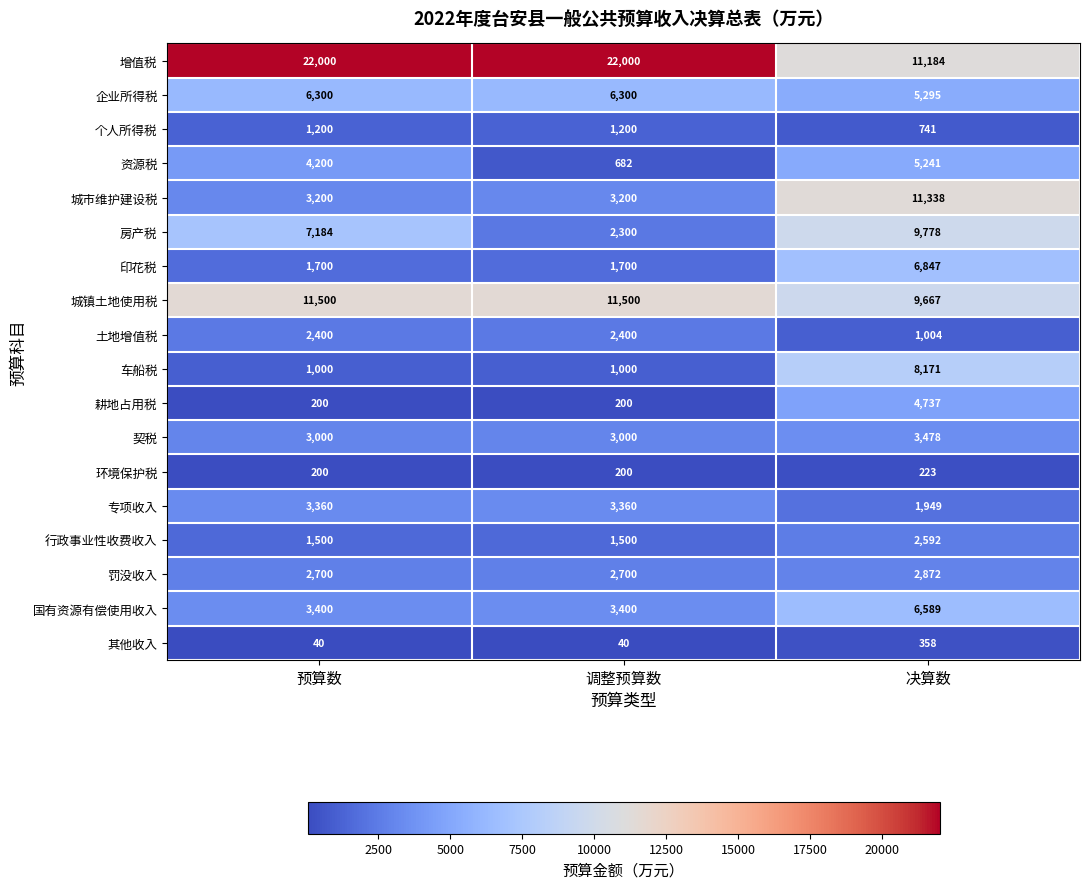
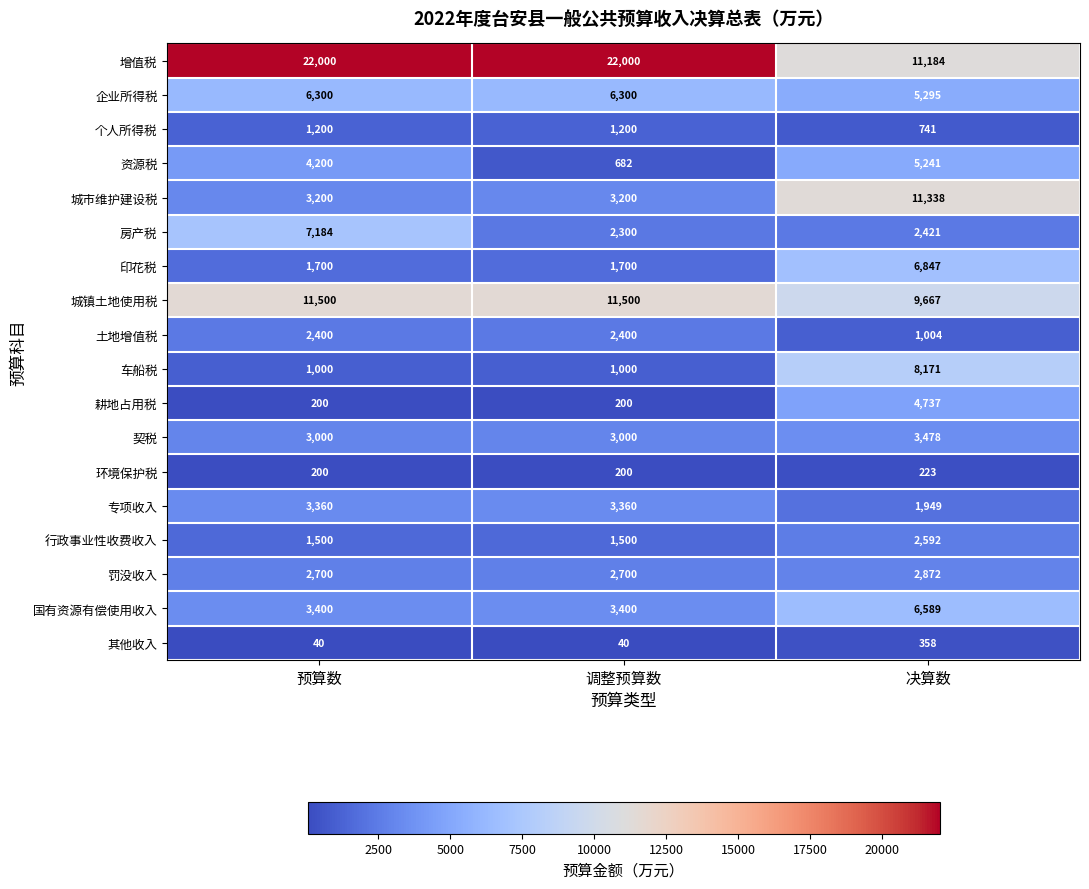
房产税, 决算数: 9,778 -> 2,421
